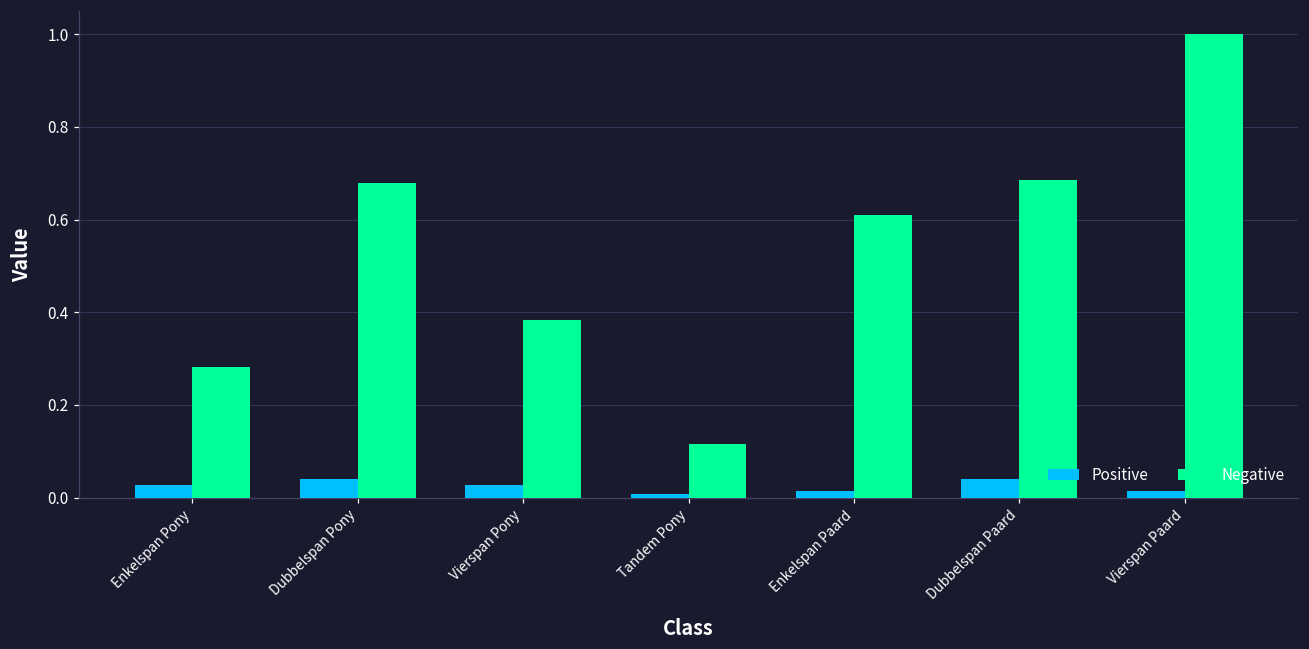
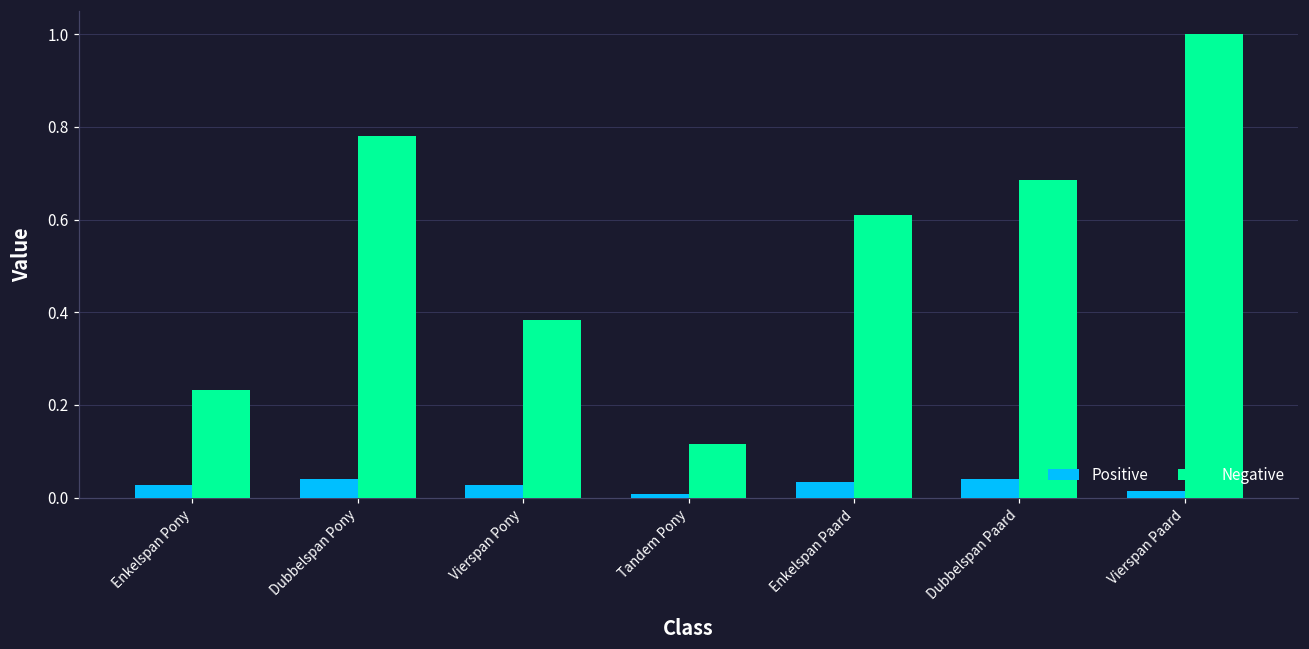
Negative, Enkelspan Pony: 0.28 -> 0.23
Negative, Dubbelspan Pony: 0.68 -> 0.78
Positive, Enkelspan Paard: 0.01 -> 0.03
